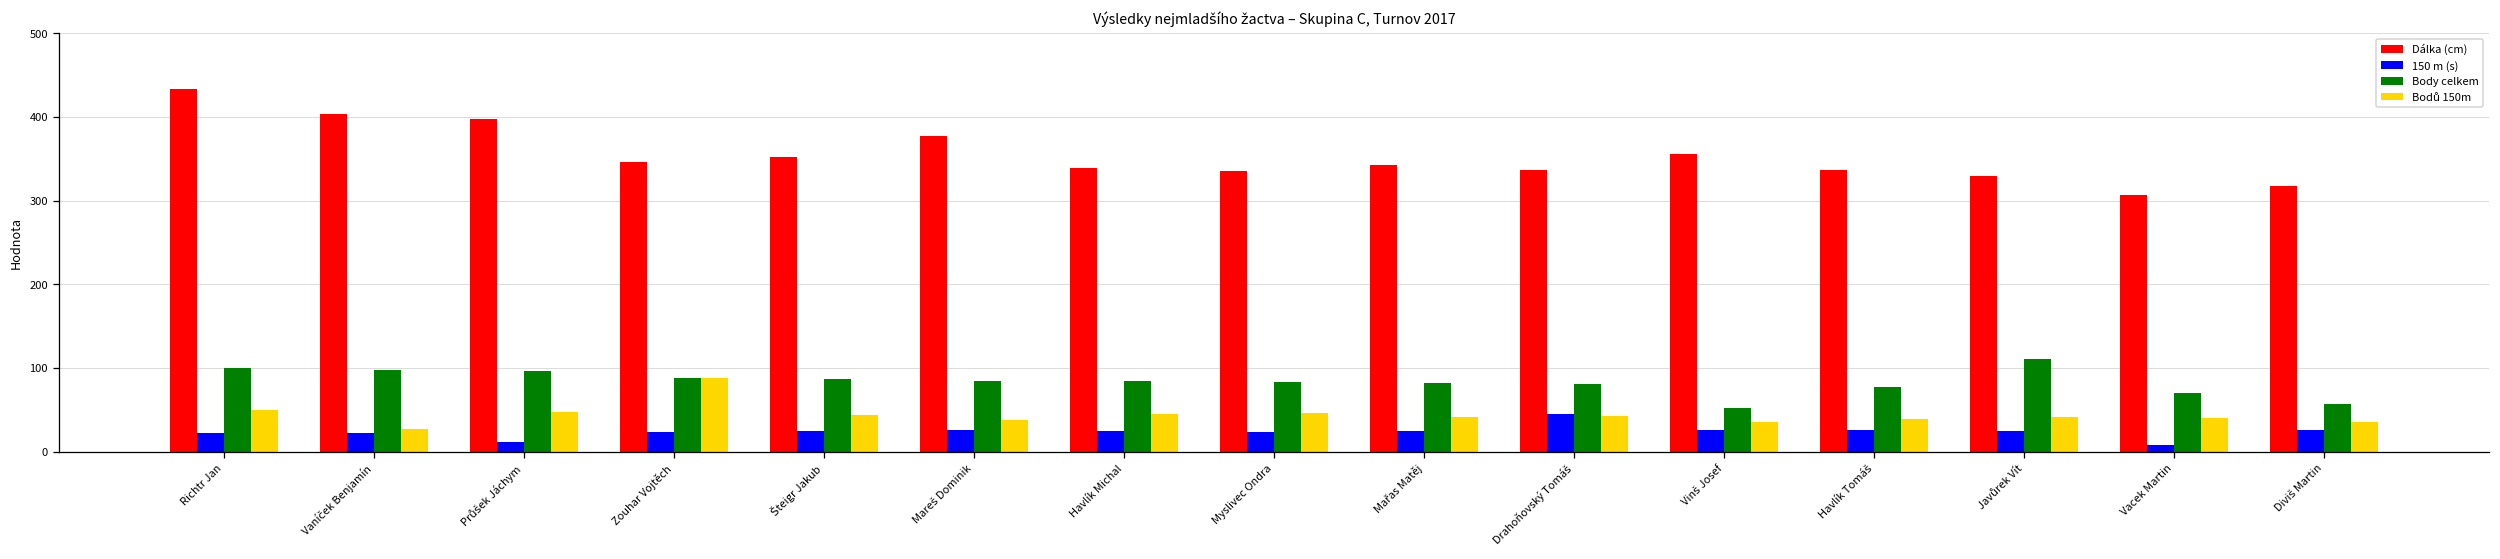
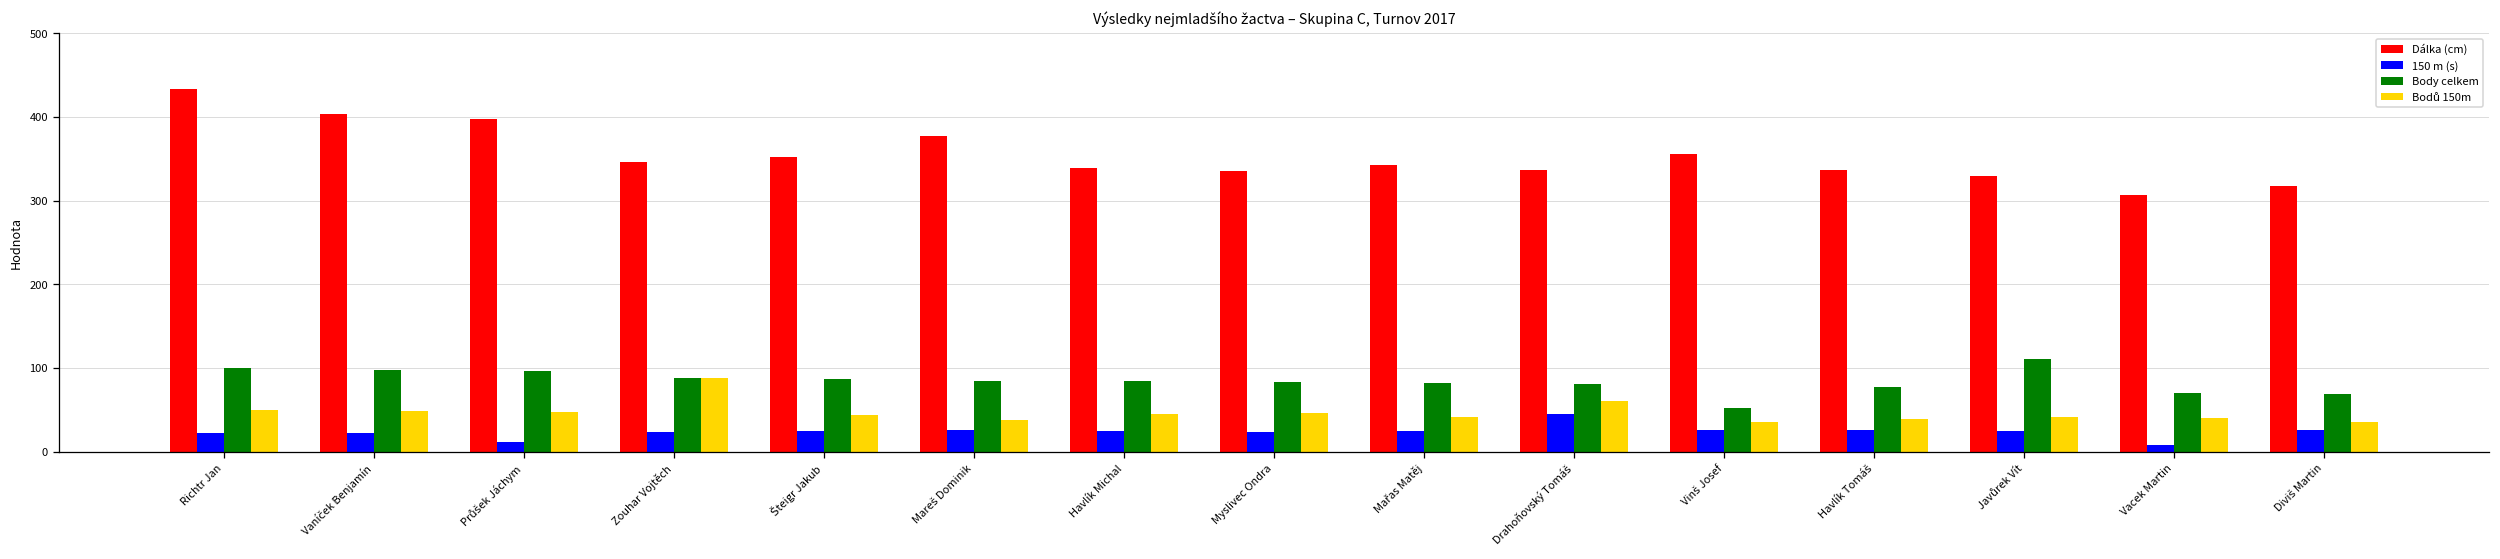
Bodů 150m, Vaníček Benjamín: 30 -> 50
Bodů 150m, Drahoňovský Tomáš: 40 -> 60
Body celkem, Diviš Martin: 60 -> 70
